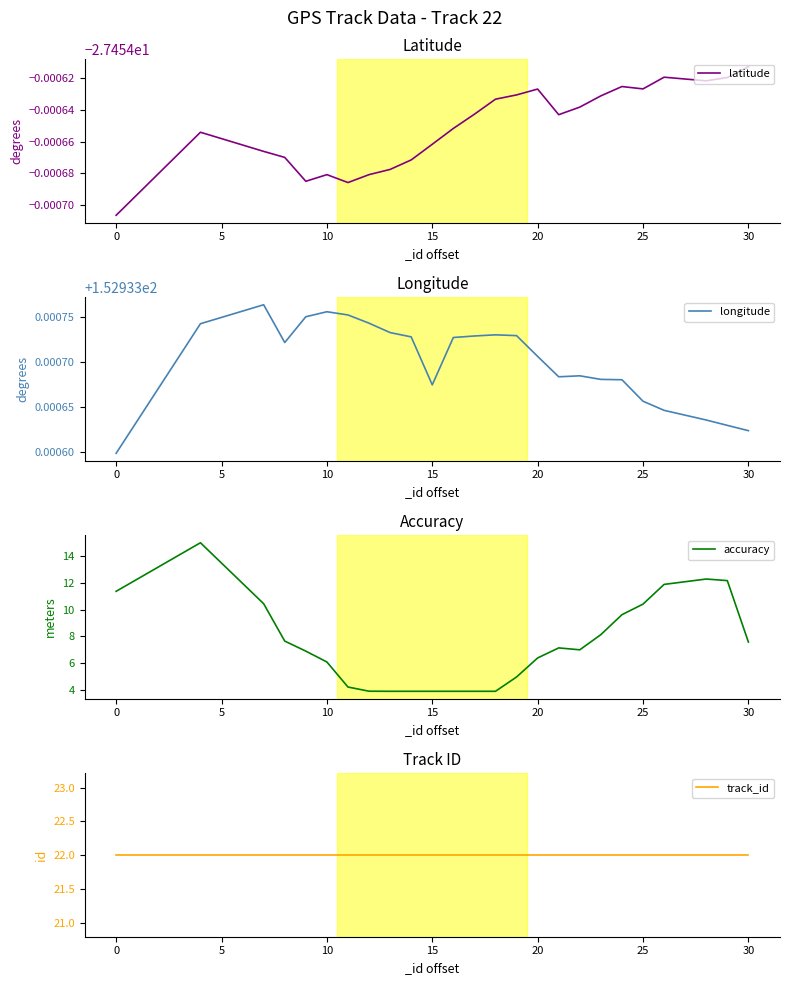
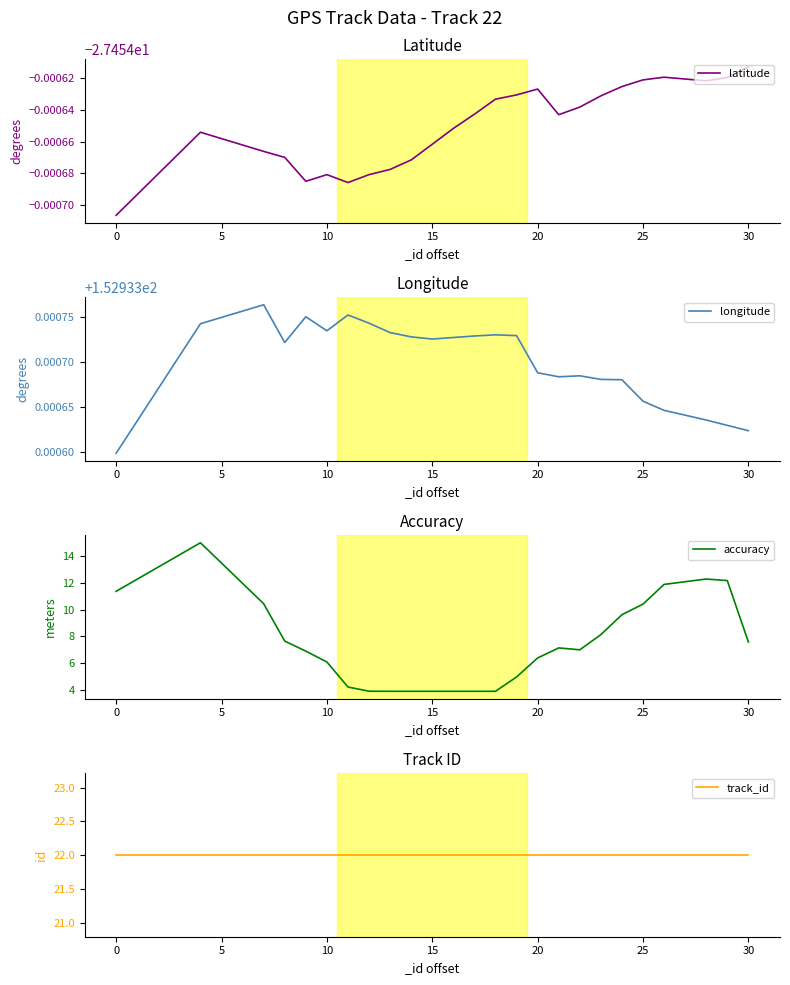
Latitude, 25: -27.454627 -> -27.454621
Longitude, 10: 152.93376 -> 152.93374
Longitude, 15: 152.93367 -> 152.93373
Longitude, 20: 152.93371 -> 152.93369
